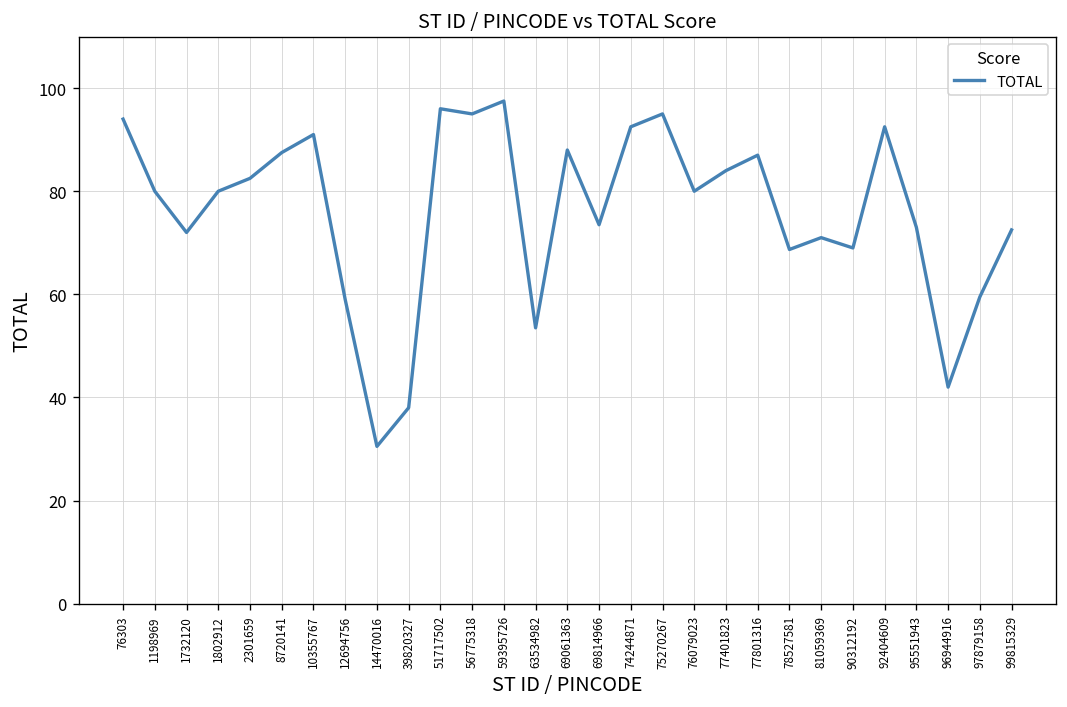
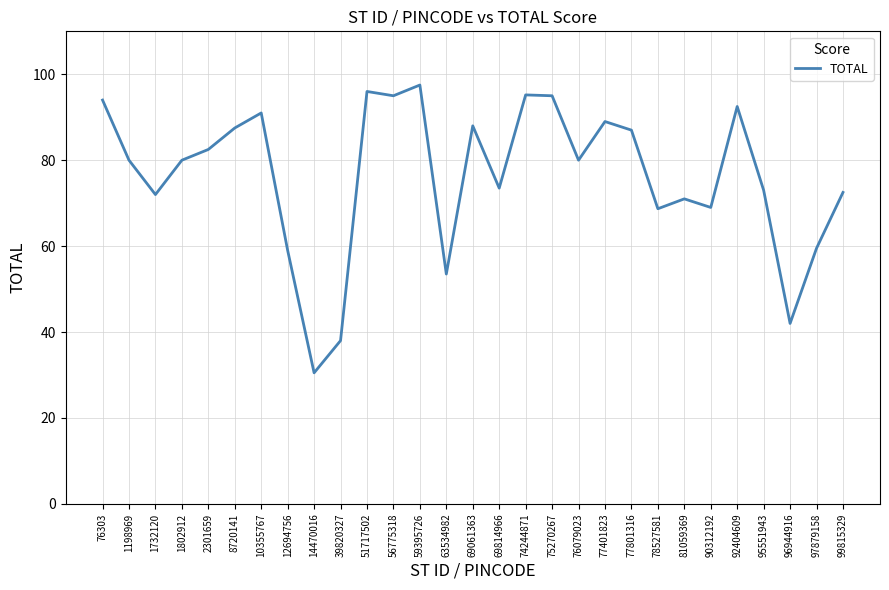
74244871: 93 -> 95
77401823: 84 -> 89
